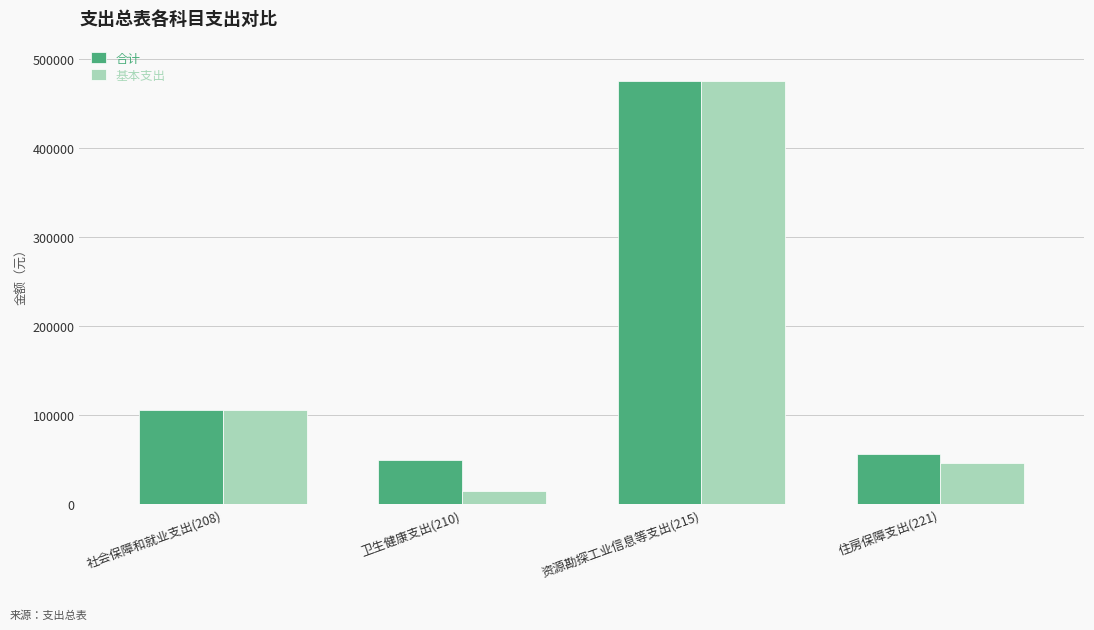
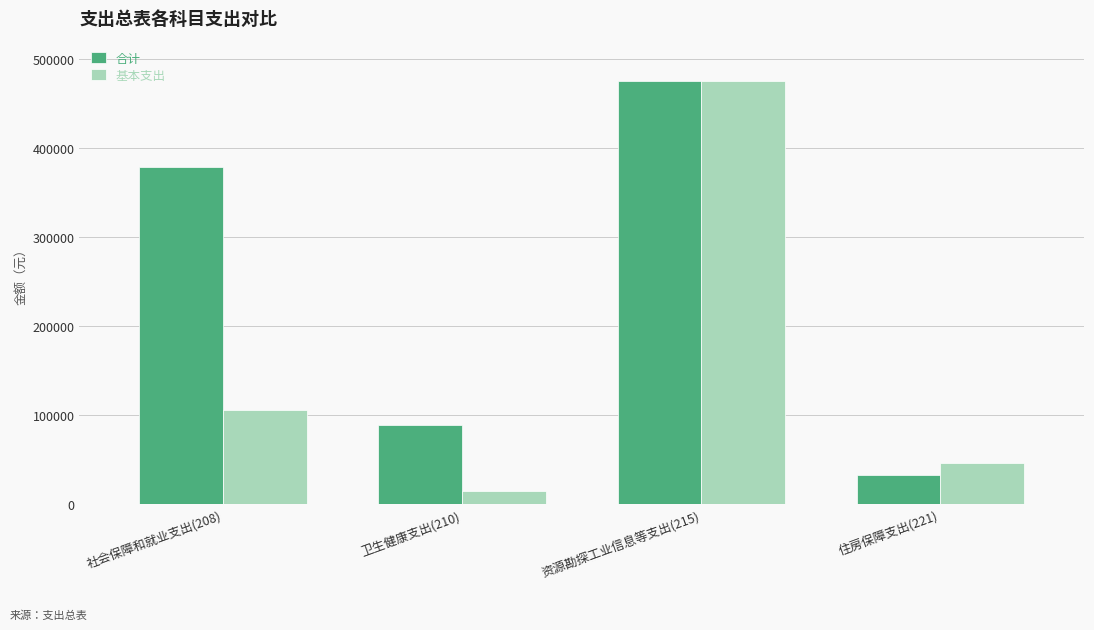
合计, 社会保障和就业支出(208): 110000 -> 380000
合计, 卫生健康支出(210): 50000 -> 90000
合计, 住房保障支出(221): 60000 -> 30000
